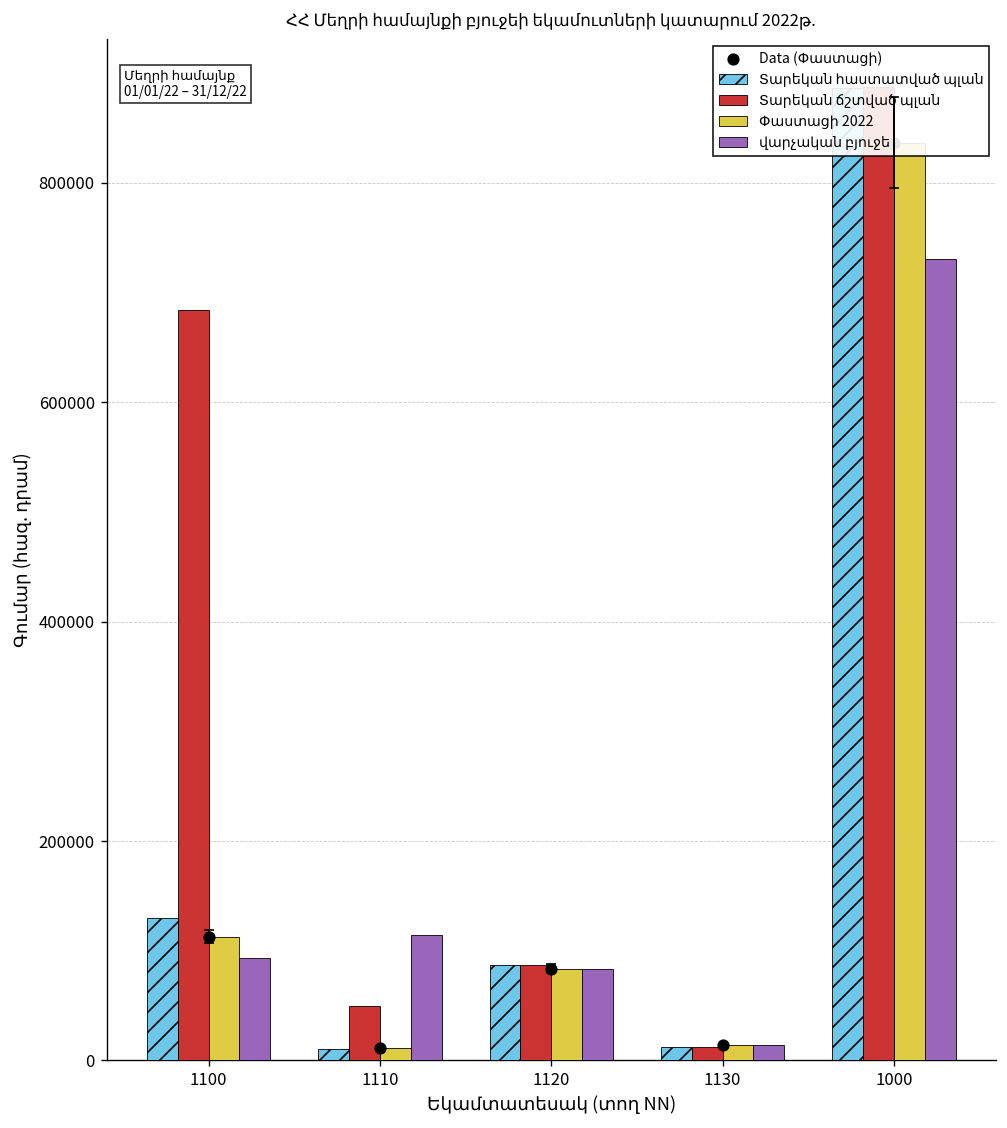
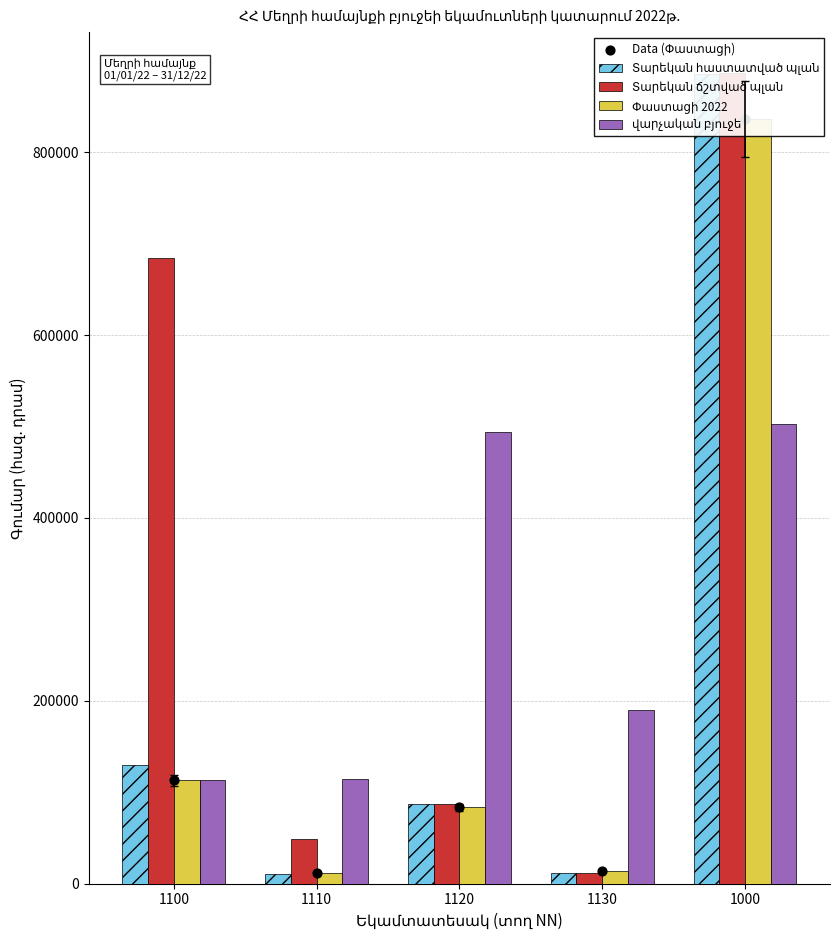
վարչական բյուջե, 1100: 90000 -> 110000
վարչական բյուջե, 1120: 80000 -> 490000
վարչական բյուջե, 1130: 10000 -> 190000
վարչական բյուջե, 1000: 730000 -> 500000
